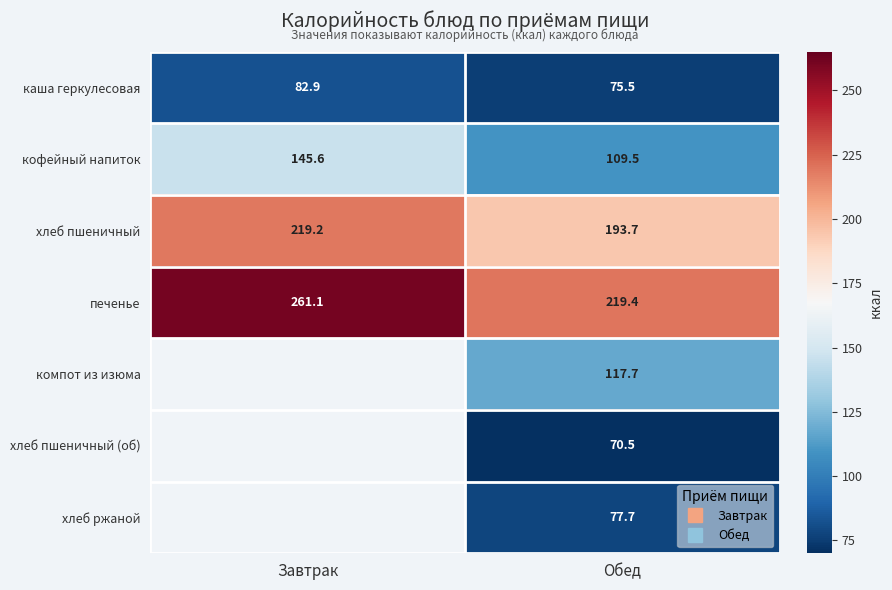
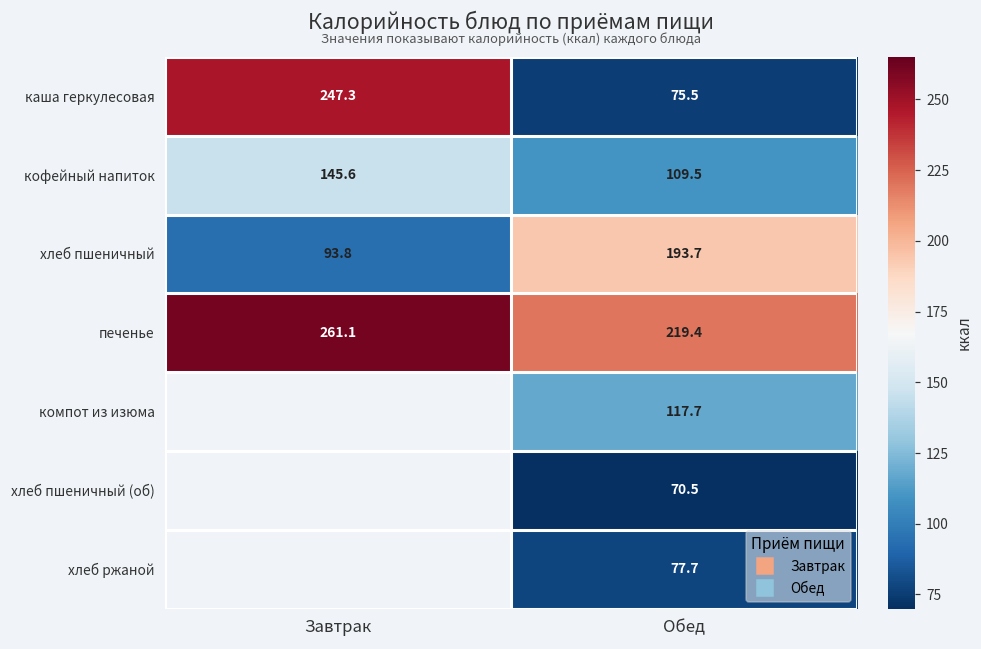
каша геркулесовая, Завтрак: 82.9 -> 247.3
хлеб пшеничный, Завтрак: 219.2 -> 93.8
